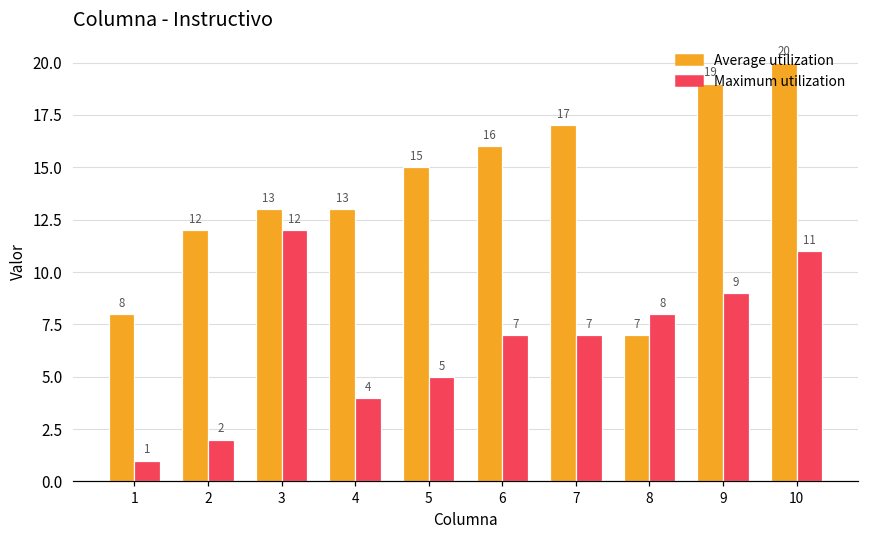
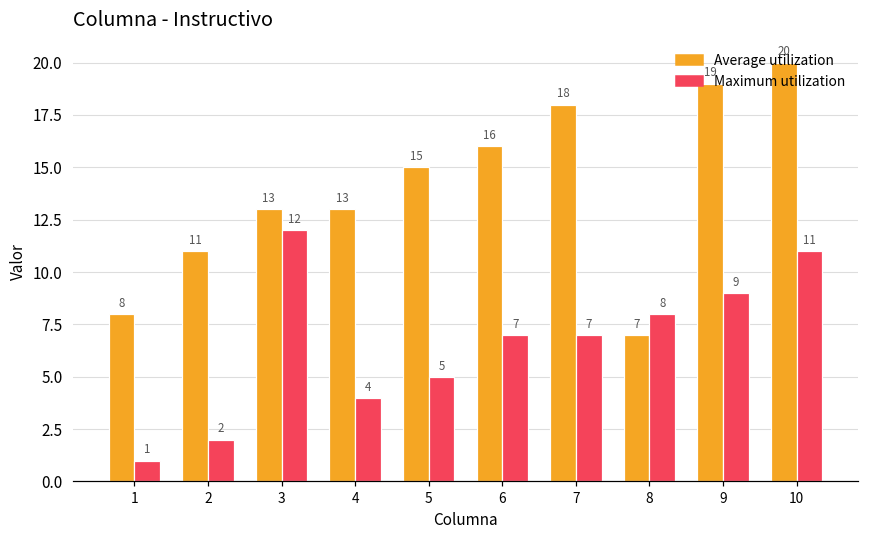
Average utilization, 2: 12 -> 11
Average utilization, 7: 17 -> 18
